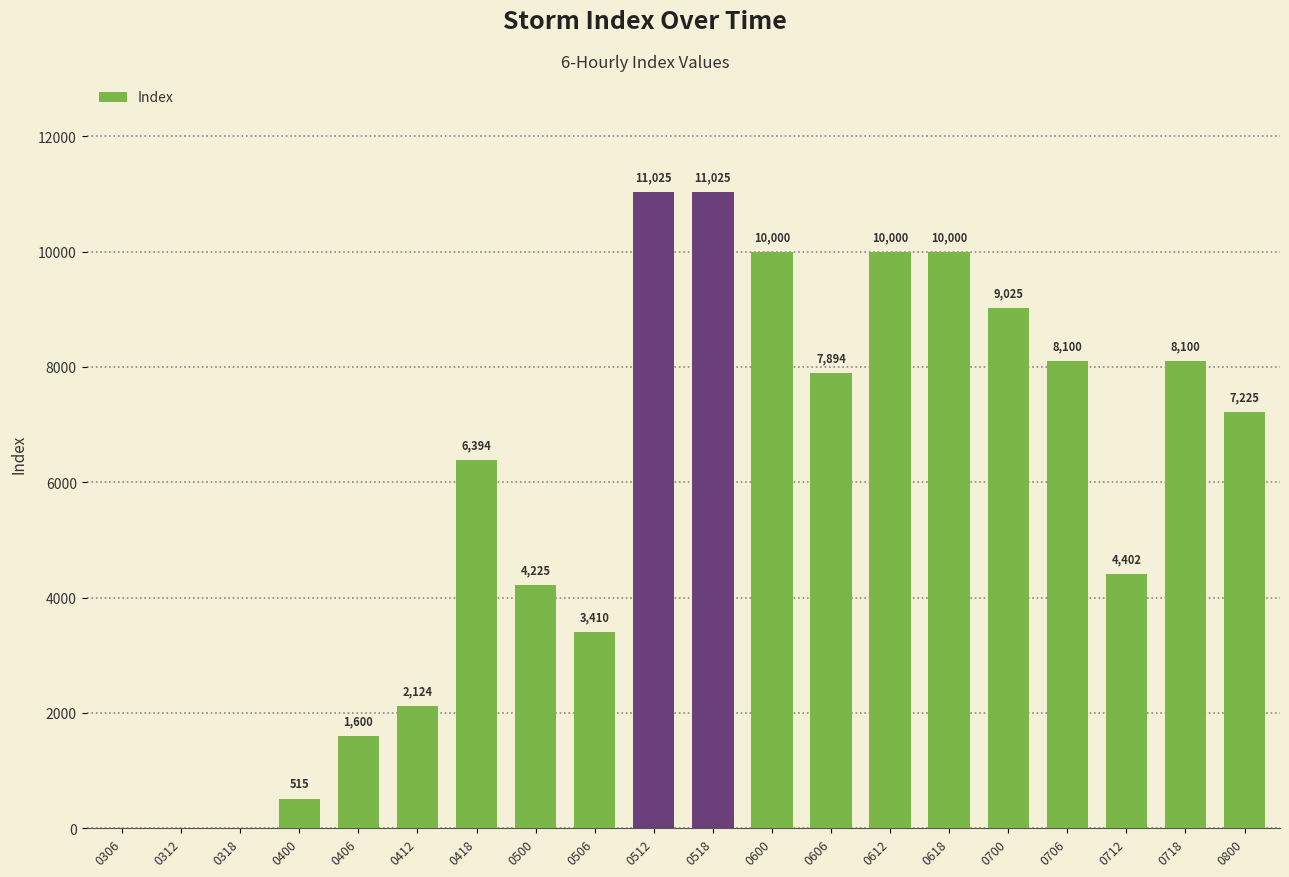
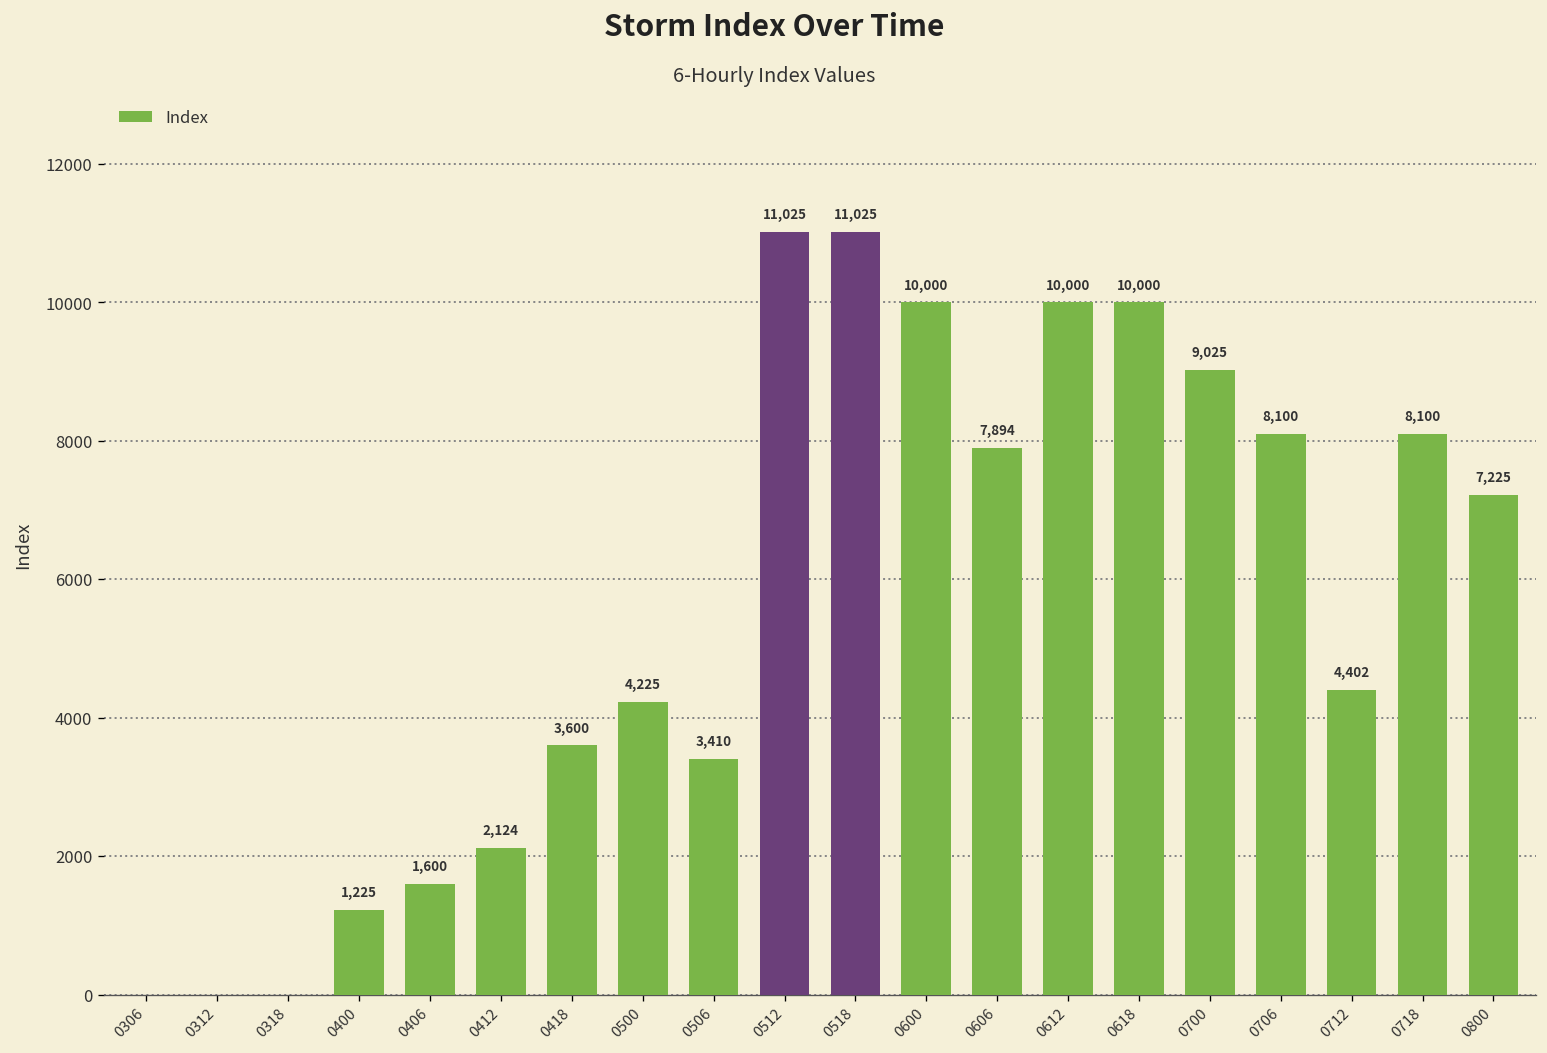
0400: 515 -> 1,225
0418: 6,394 -> 3,600
